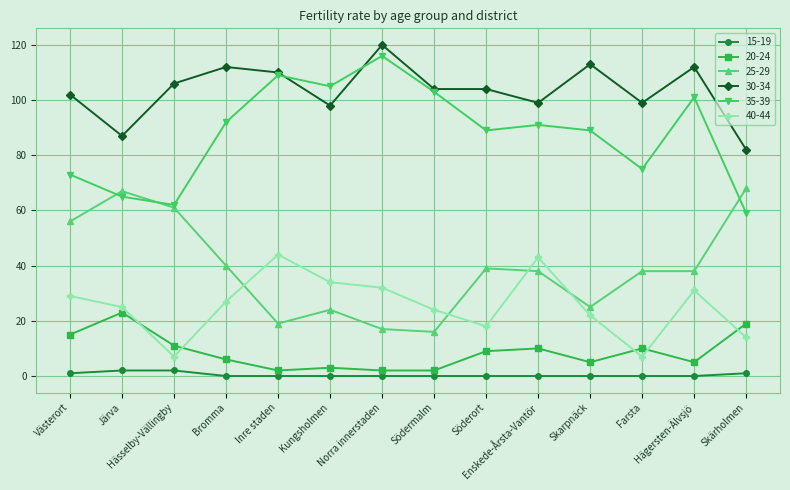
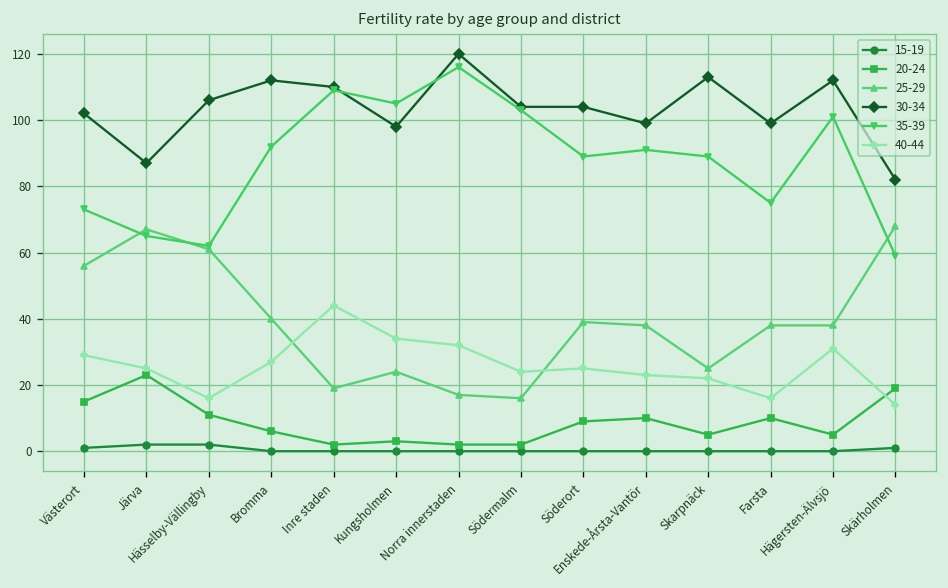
40-44, Hässelby-Vällingby: 7 -> 16
40-44, Söderort: 18 -> 25
40-44, Enskede-Årsta-Vantör: 43 -> 23
40-44, Farsta: 7 -> 16
